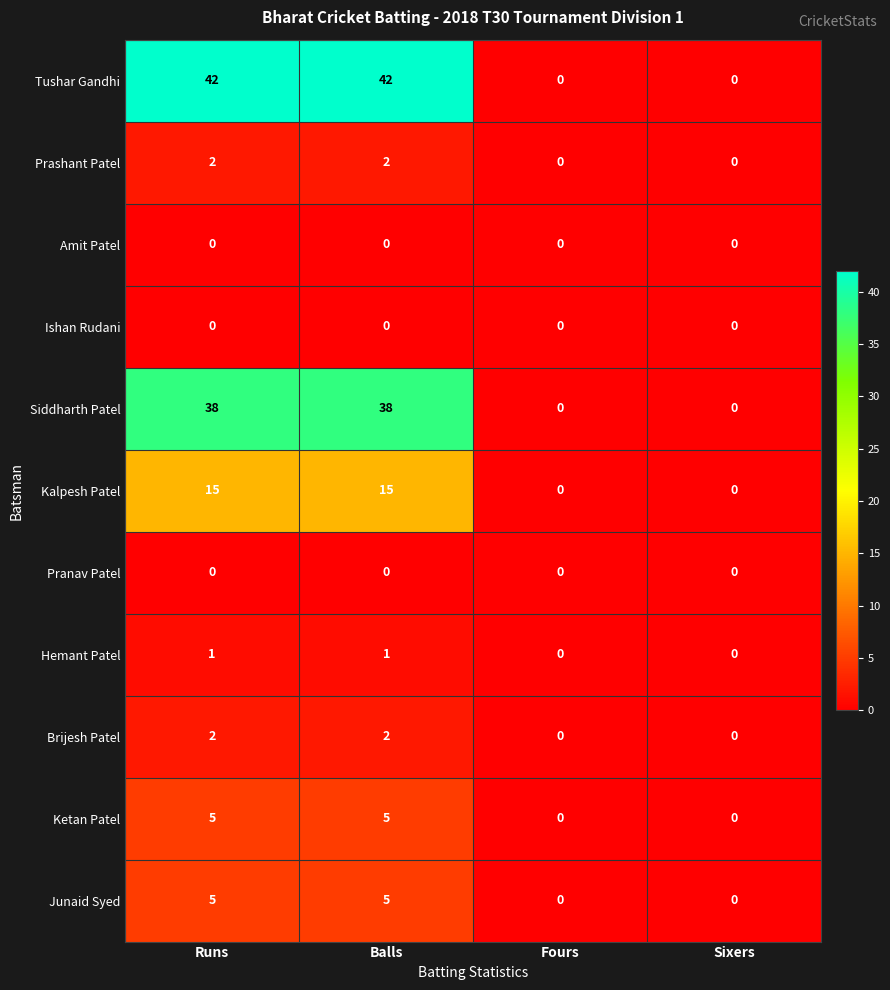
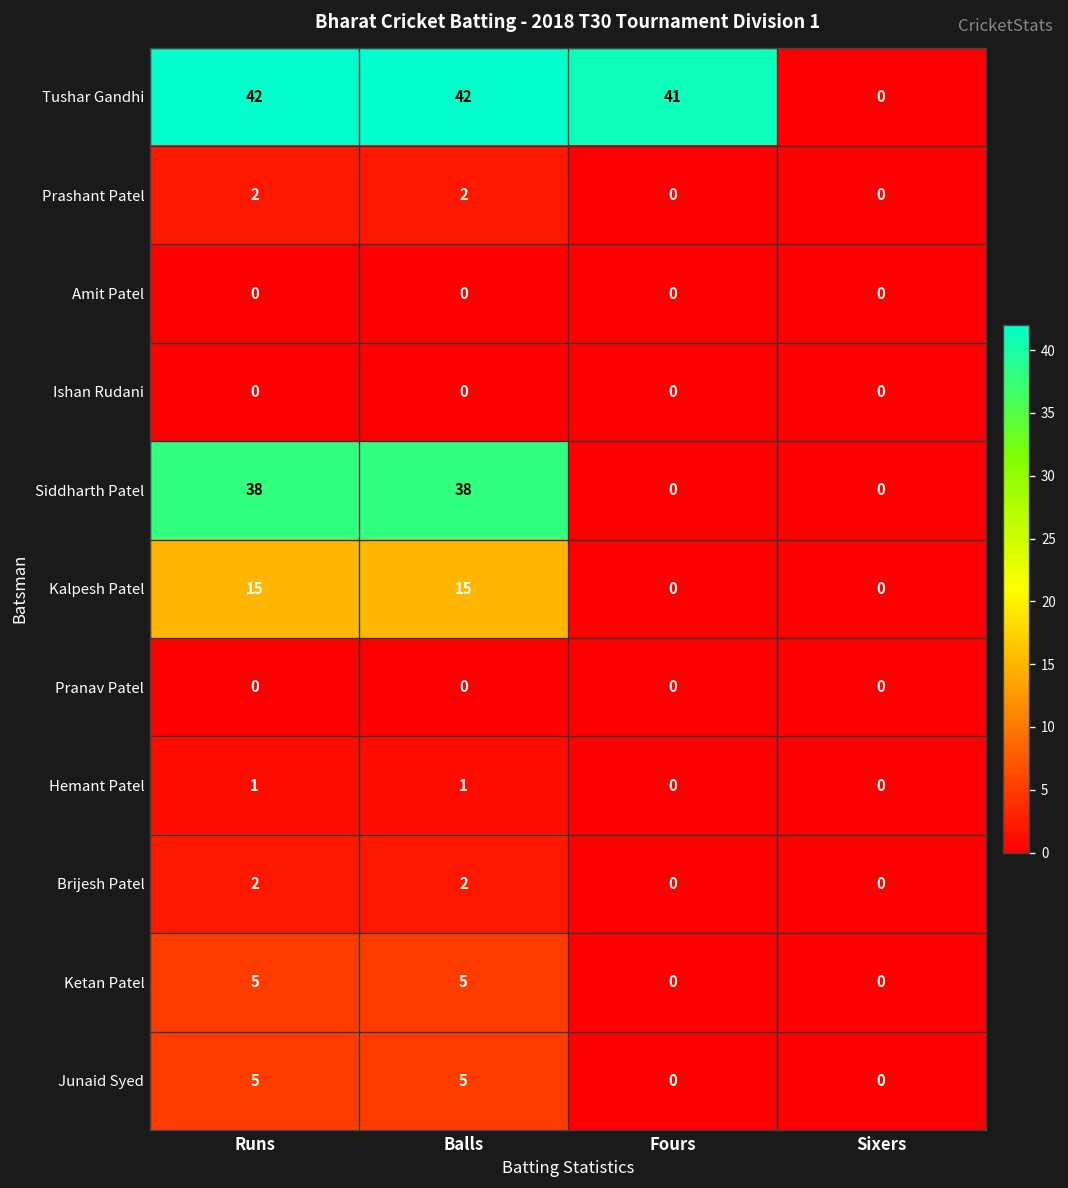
Tushar Gandhi, Fours: 0 -> 41
